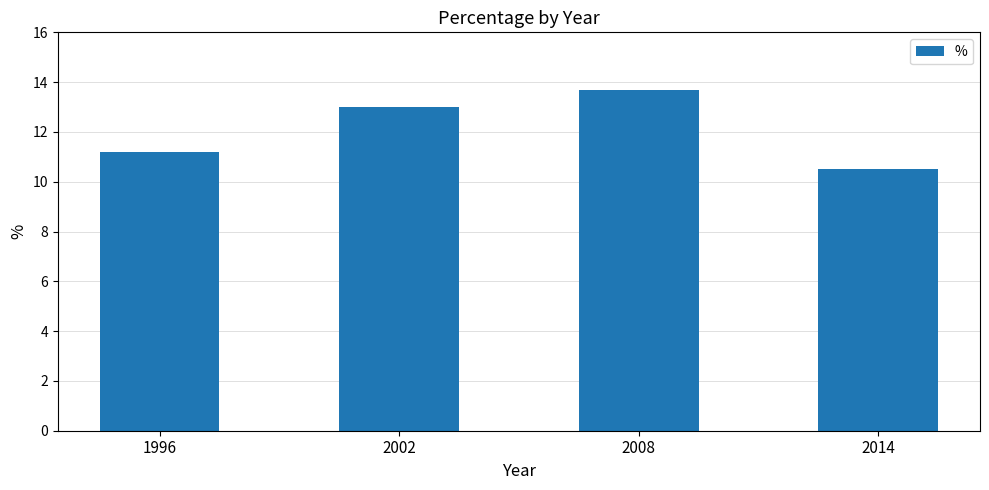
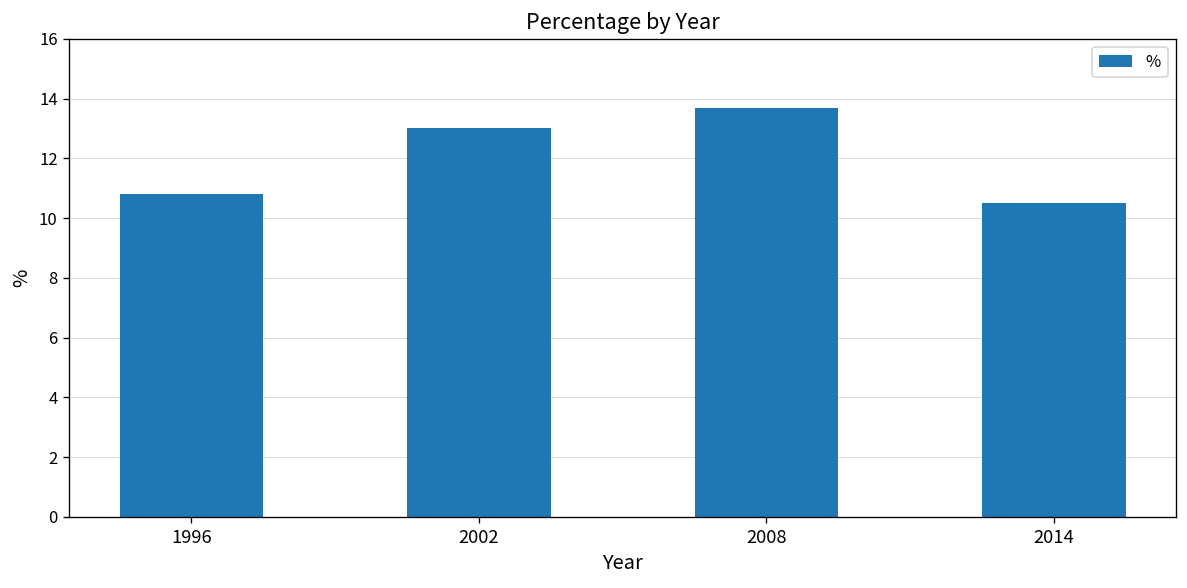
1996: 11.2 -> 10.8
